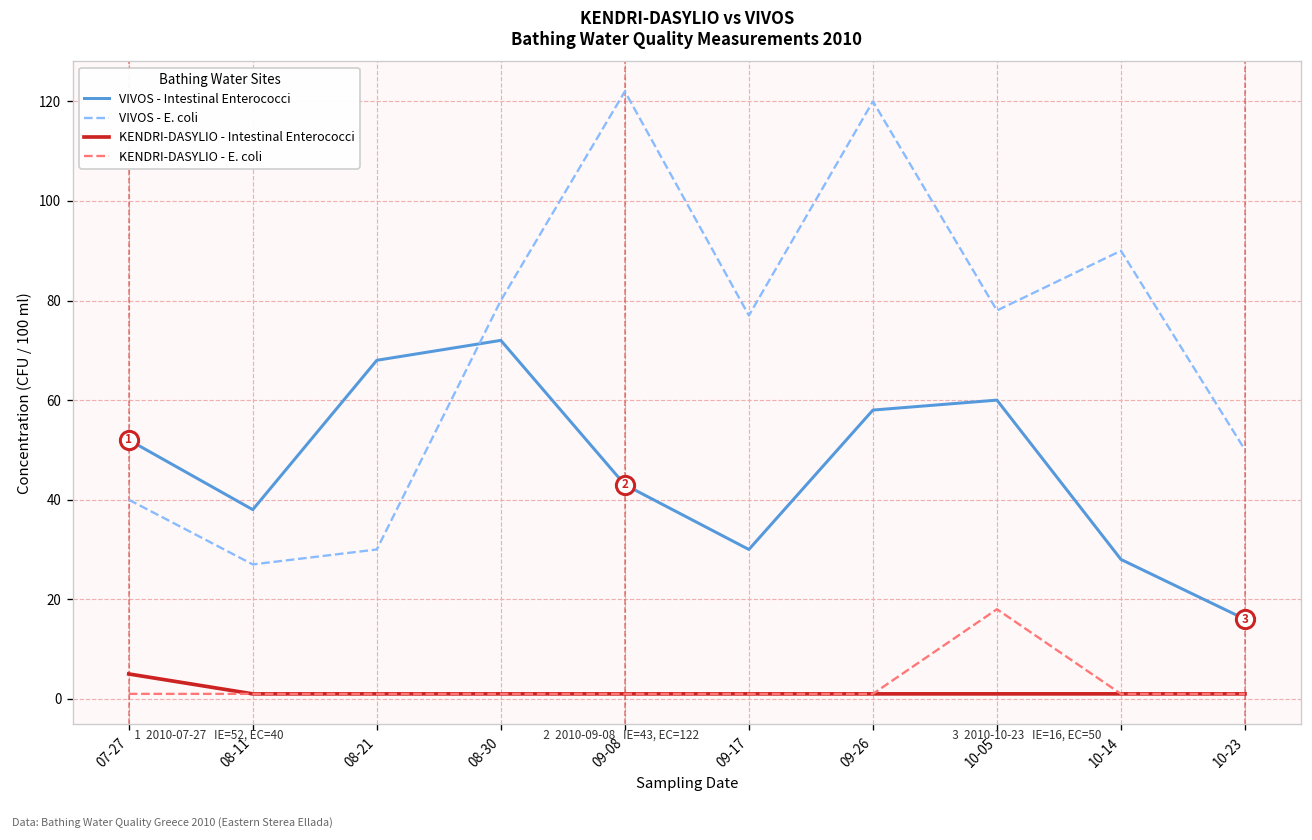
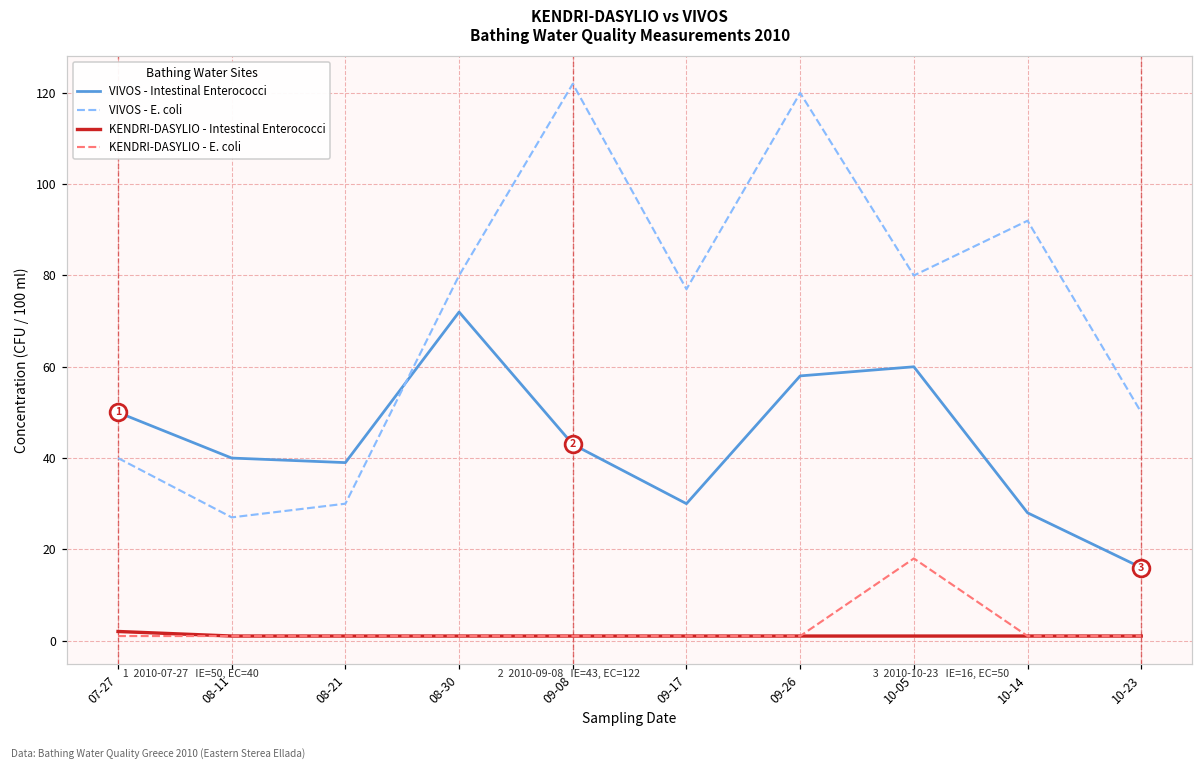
VIVOS - Intestinal Enterococci, 07-27: 52, -> 50,
KENDRI-DASYLIO - Intestinal Enterococci, 07-27: 5 -> 2
VIVOS - Intestinal Enterococci, 08-11: 38 -> 40
VIVOS - Intestinal Enterococci, 08-21: 68 -> 39
VIVOS - E. coli, 10-05: 78 -> 80
VIVOS - E. coli, 10-14: 90 -> 92
